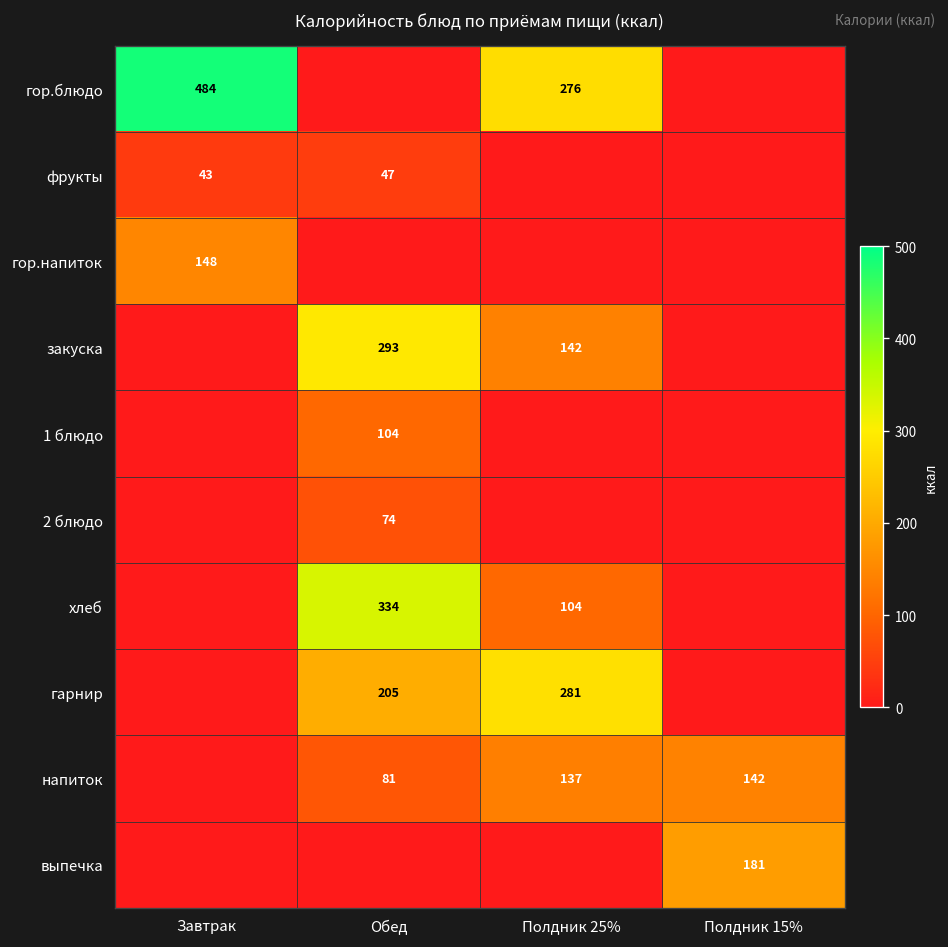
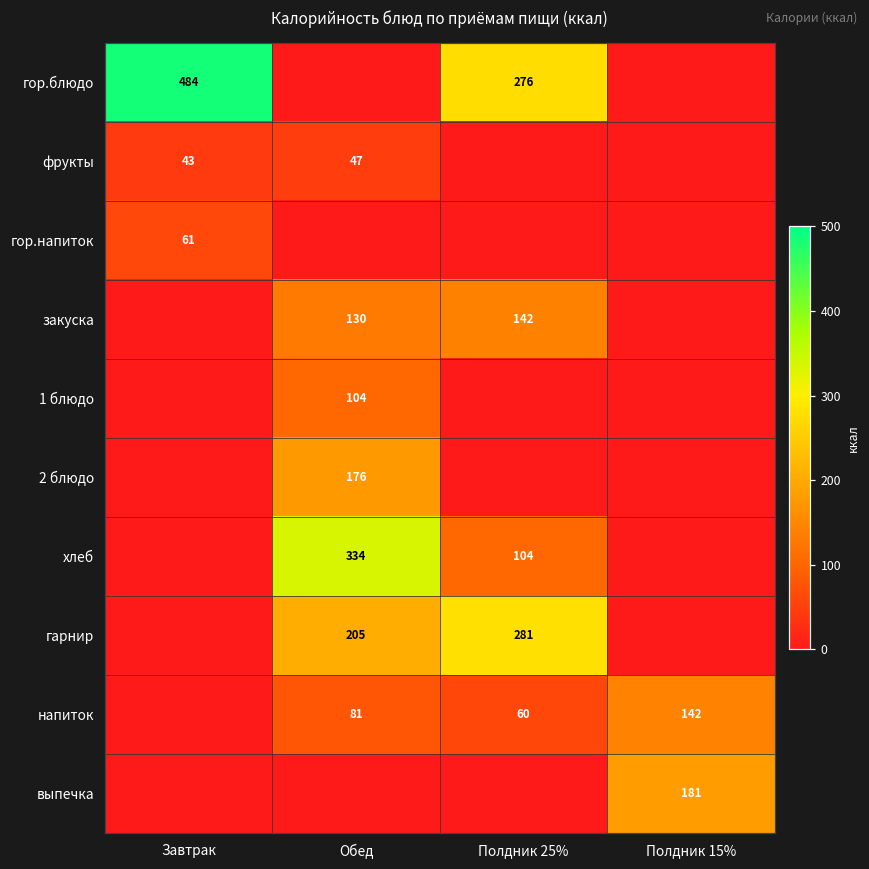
гор.напиток, Завтрак: 148 -> 61
закуска, Обед: 293 -> 130
2 блюдо, Обед: 74 -> 176
напиток, Полдник 25%: 137 -> 60
